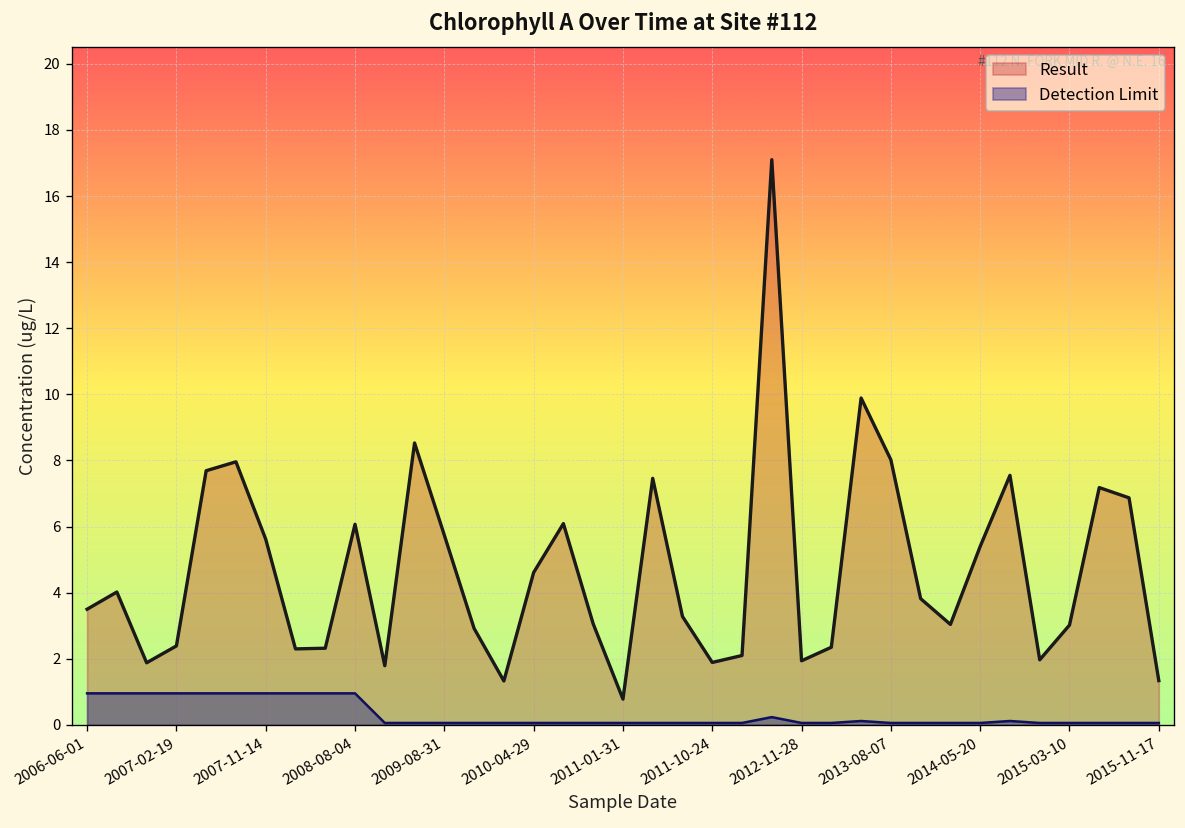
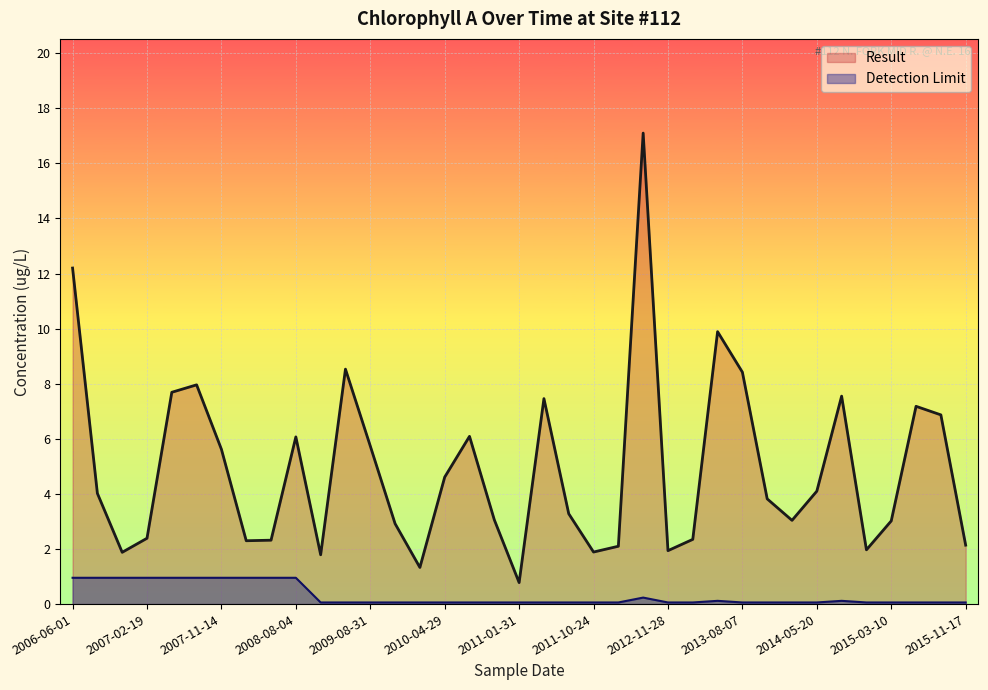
Result, 2006-06-01: 3.5 -> 12.2
Result, 2013-08-07: 8.0 -> 8.4
Result, 2014-05-20: 5.4 -> 4.1
Result, 2015-11-17: 1.3 -> 2.1
